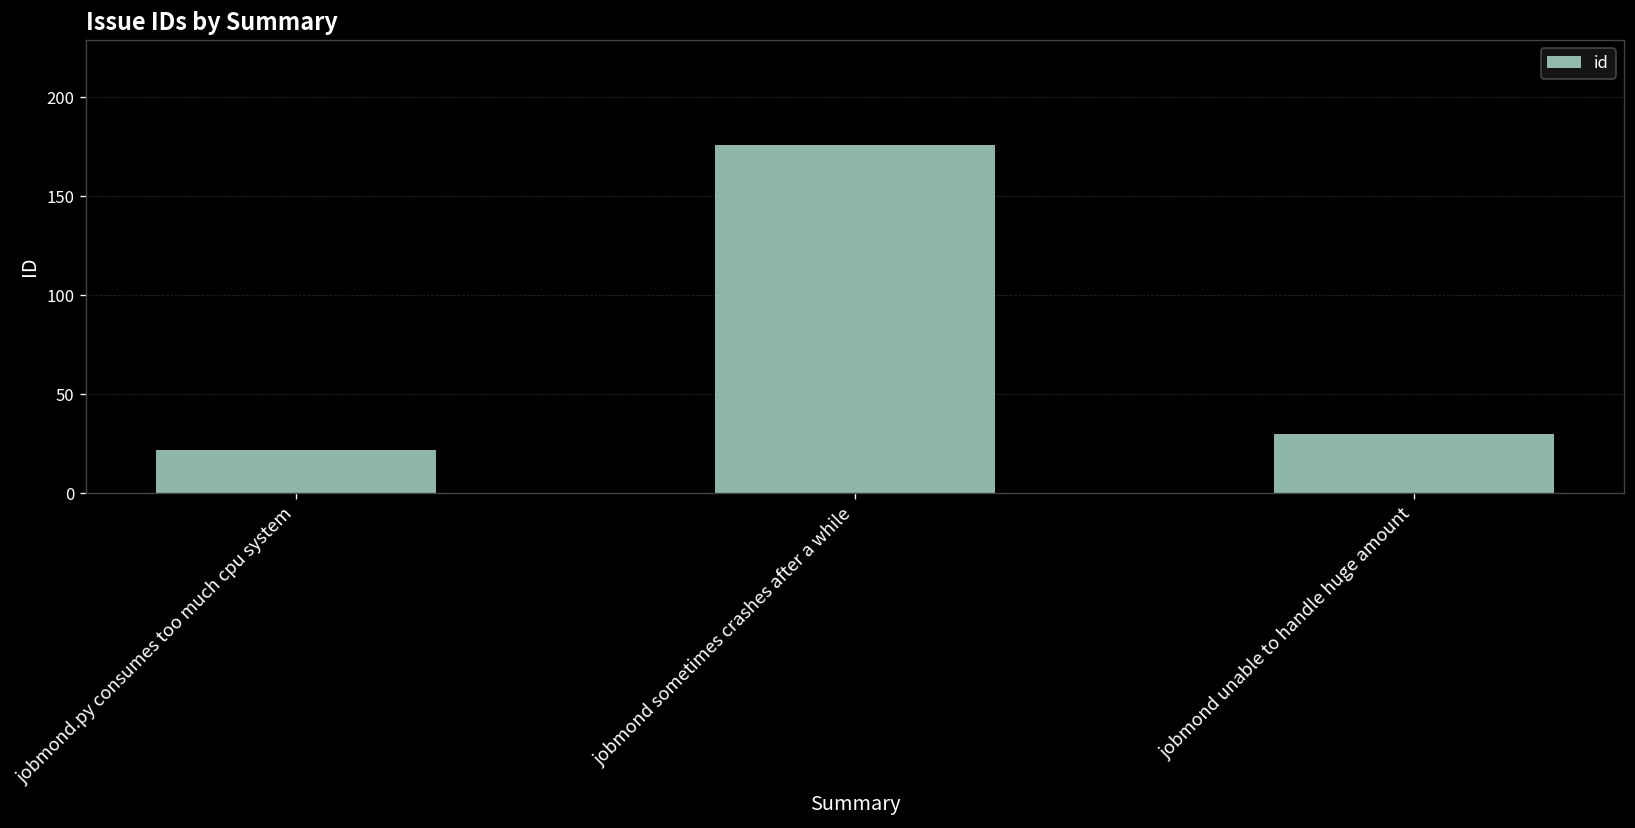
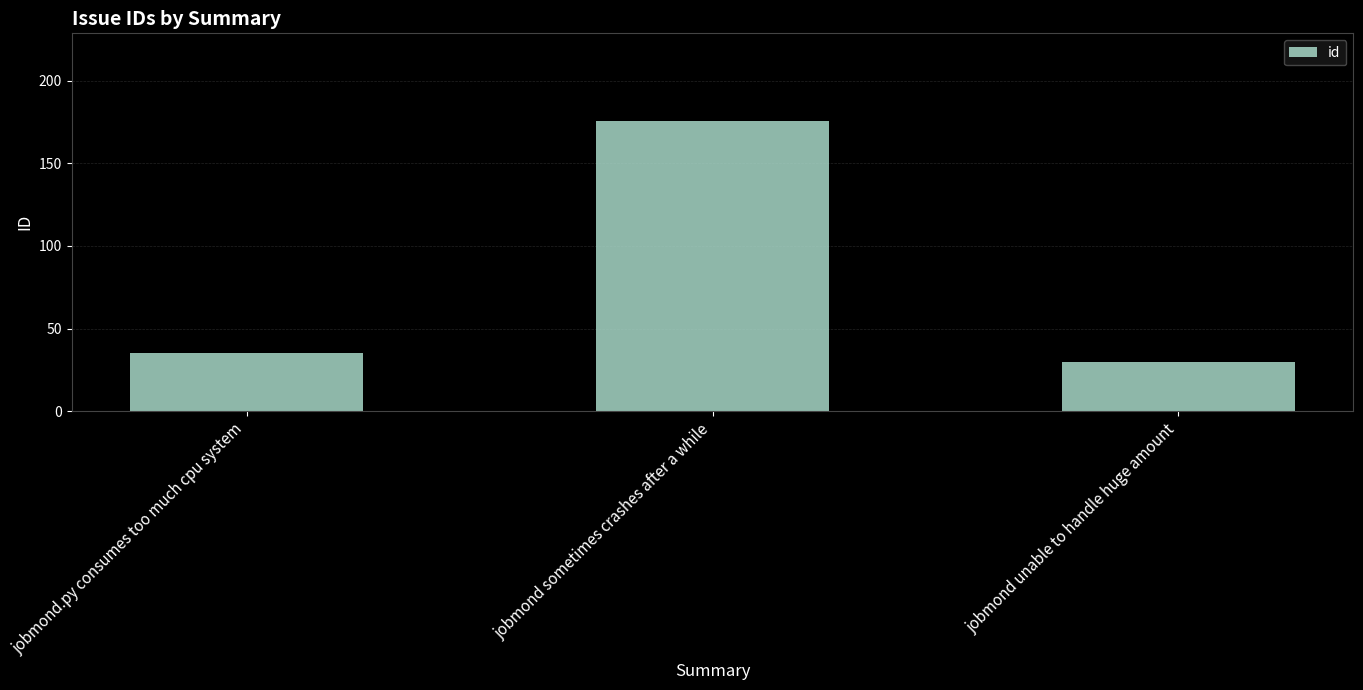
jobmond.py consumes too much cpu system: 22 -> 35
